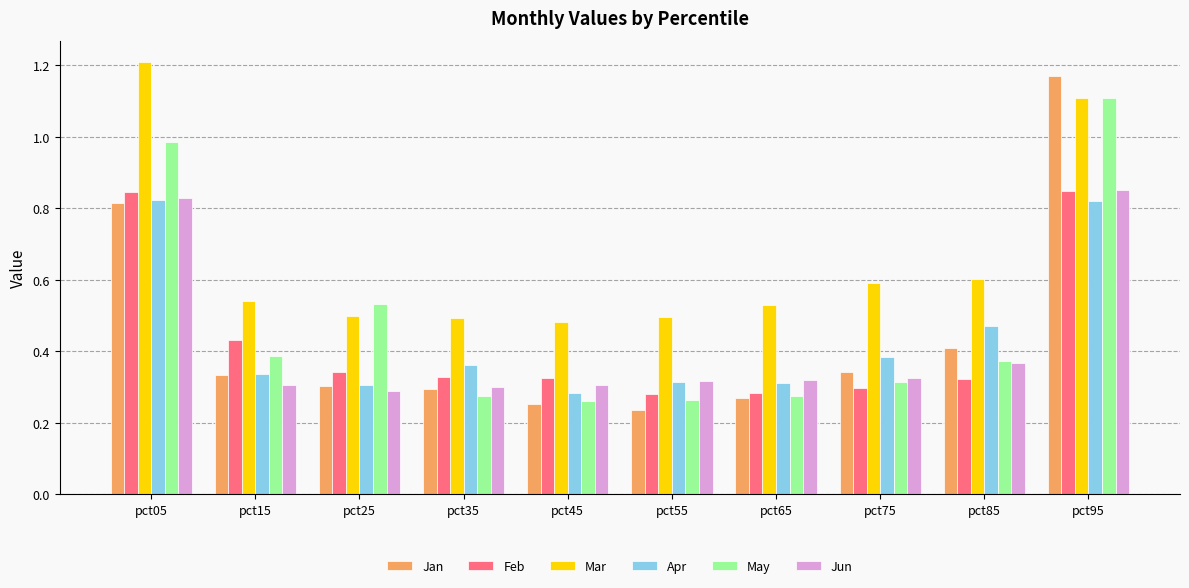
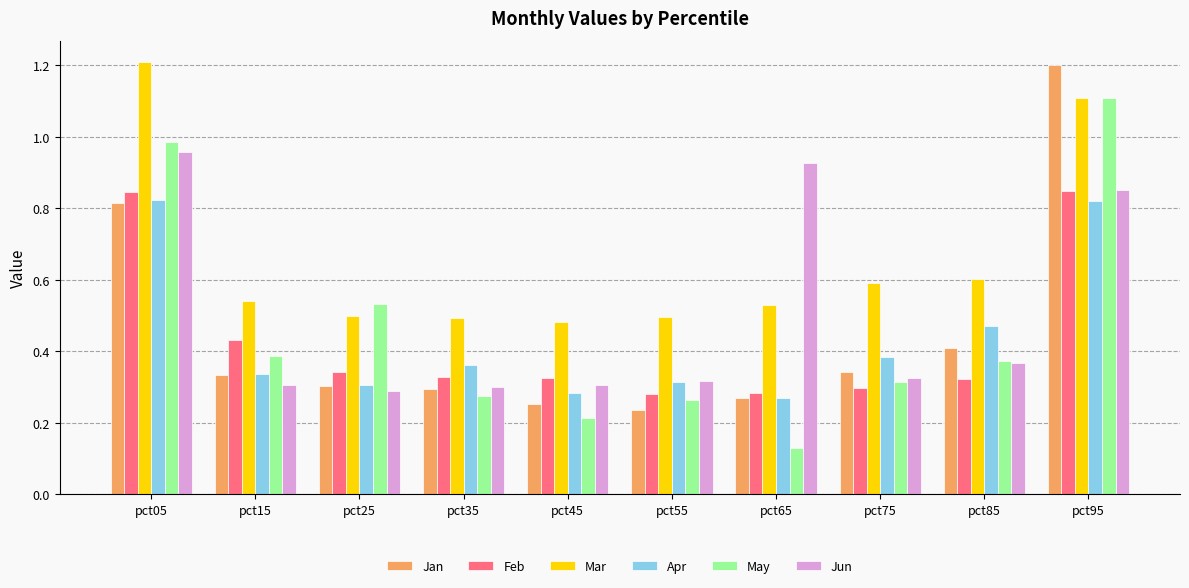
Jun, pct05: 0.83 -> 0.96
May, pct45: 0.26 -> 0.21
Apr, pct65: 0.31 -> 0.27
May, pct65: 0.28 -> 0.13
Jun, pct65: 0.32 -> 0.93
Jan, pct95: 1.17 -> 1.20
